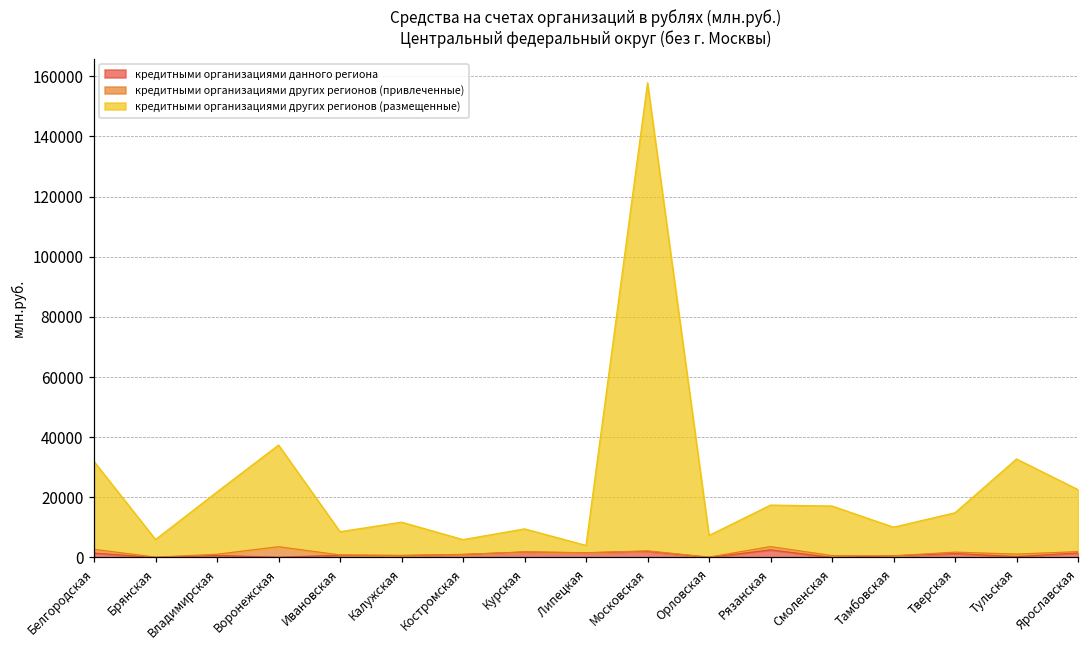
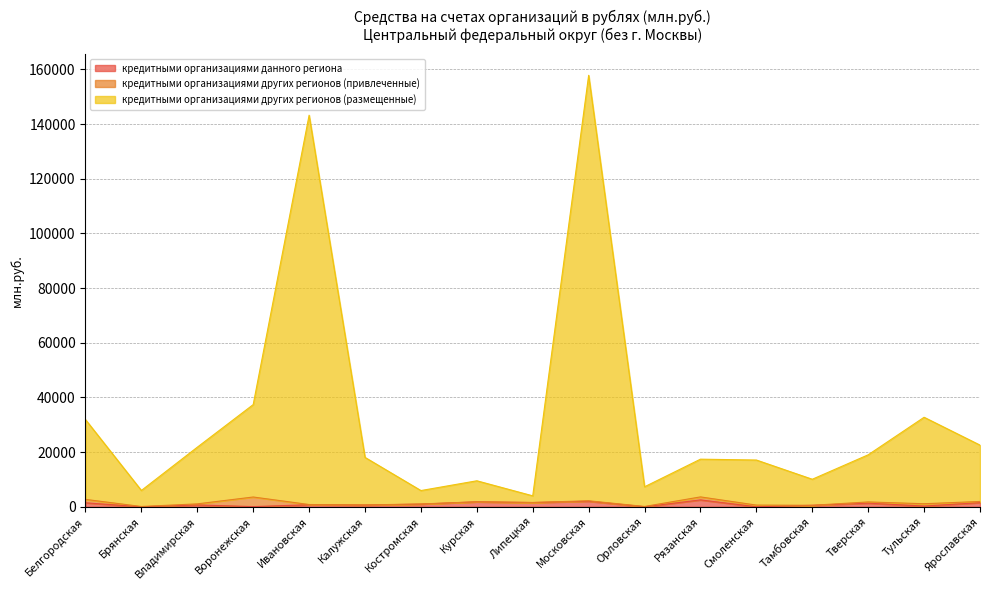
кредитными организациями других регионов (размещенные), Ивановская: 8000 -> 142000
кредитными организациями других регионов (размещенные), Калужская: 11000 -> 17000
кредитными организациями других регионов (размещенные), Тверская: 13000 -> 17000
